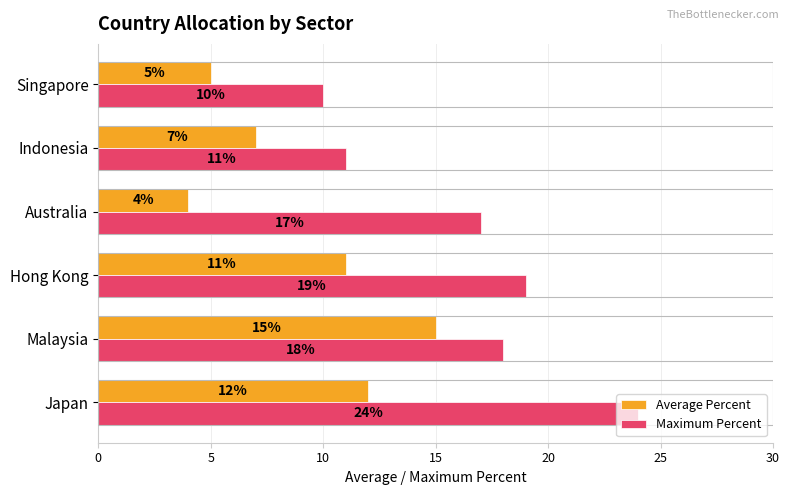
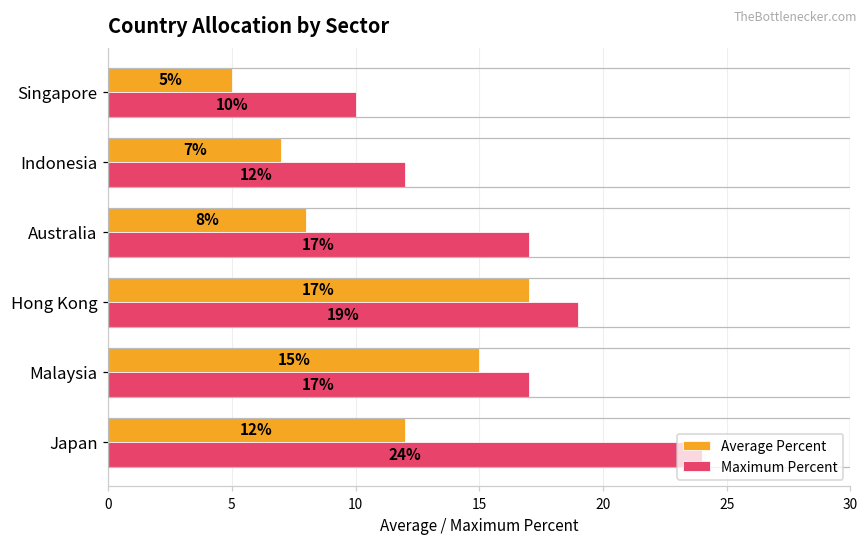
Maximum Percent, Indonesia: 11% -> 12%
Average Percent, Australia: 4% -> 8%
Average Percent, Hong Kong: 11% -> 17%
Maximum Percent, Malaysia: 18% -> 17%
